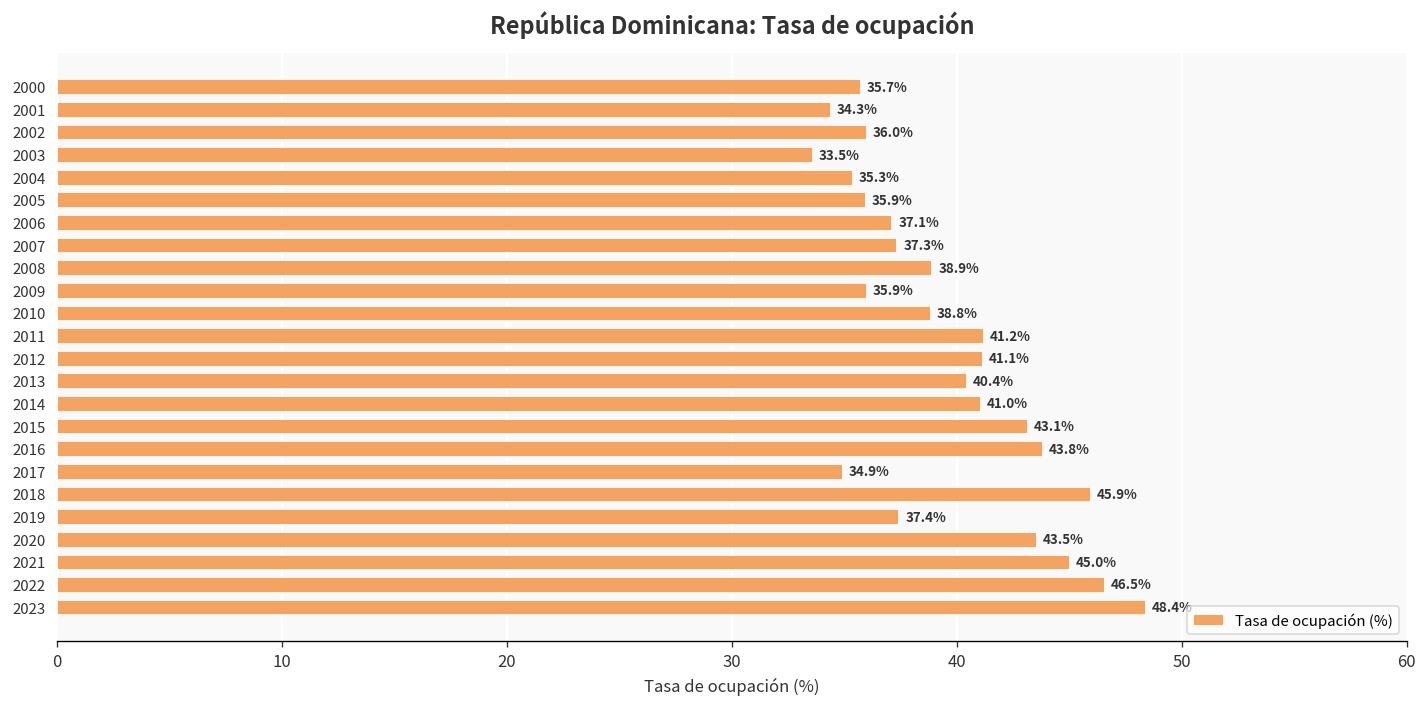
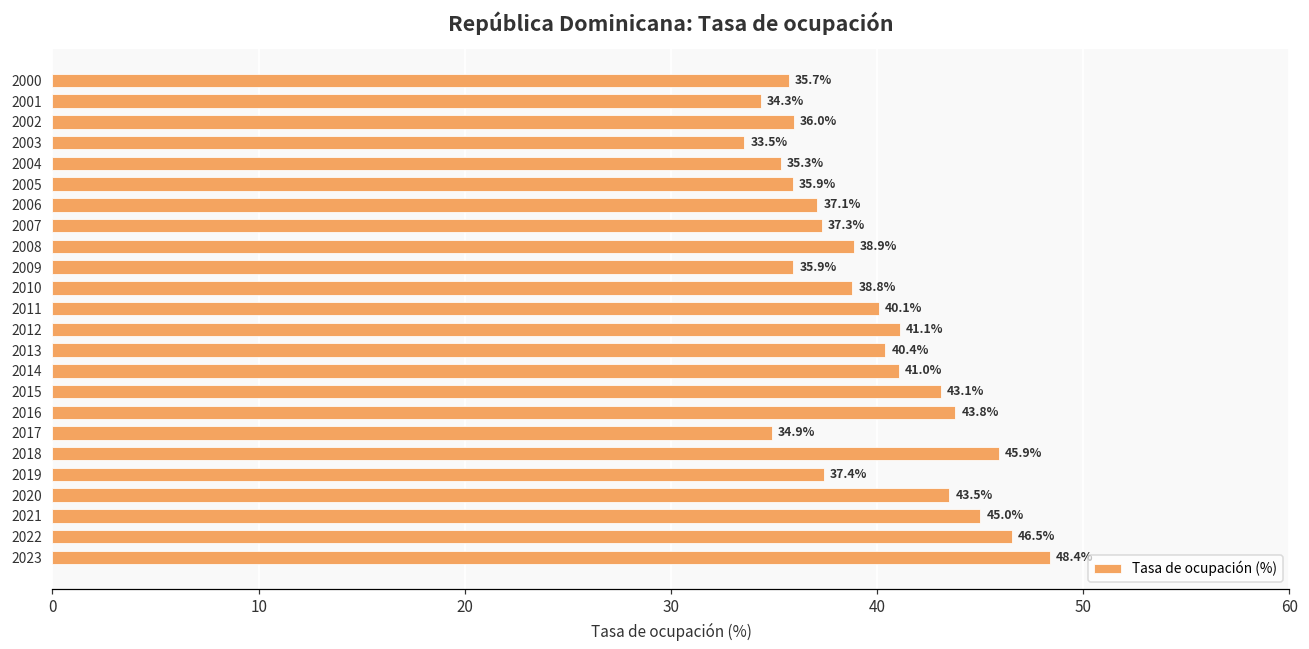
2011: 41.2% -> 40.1%
